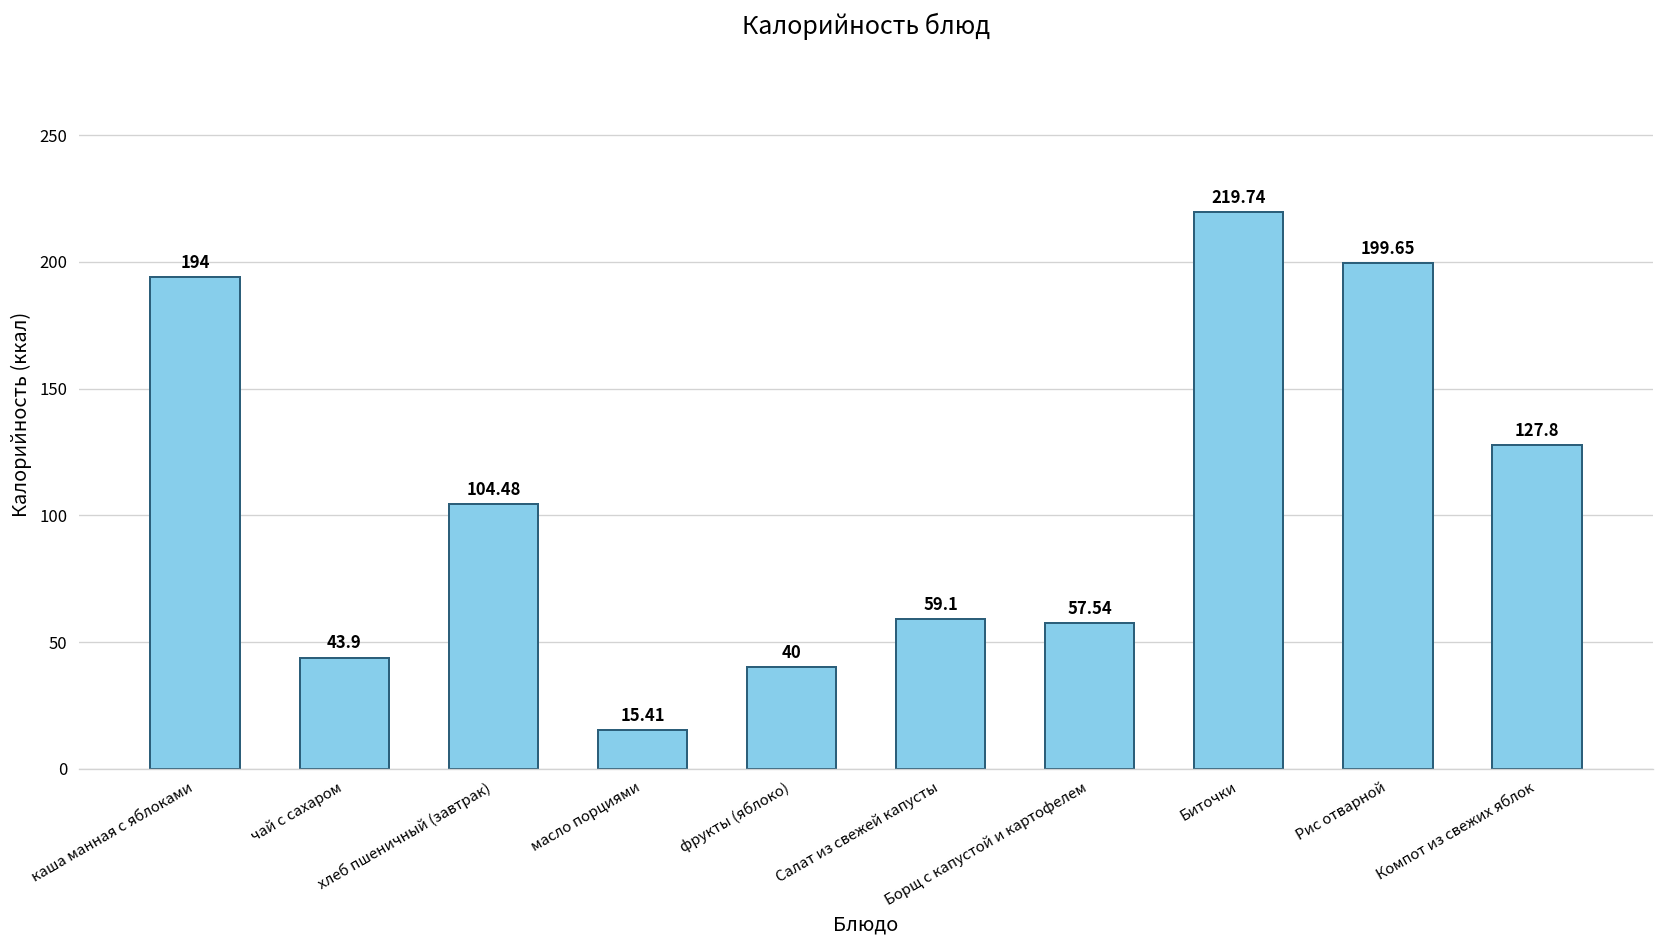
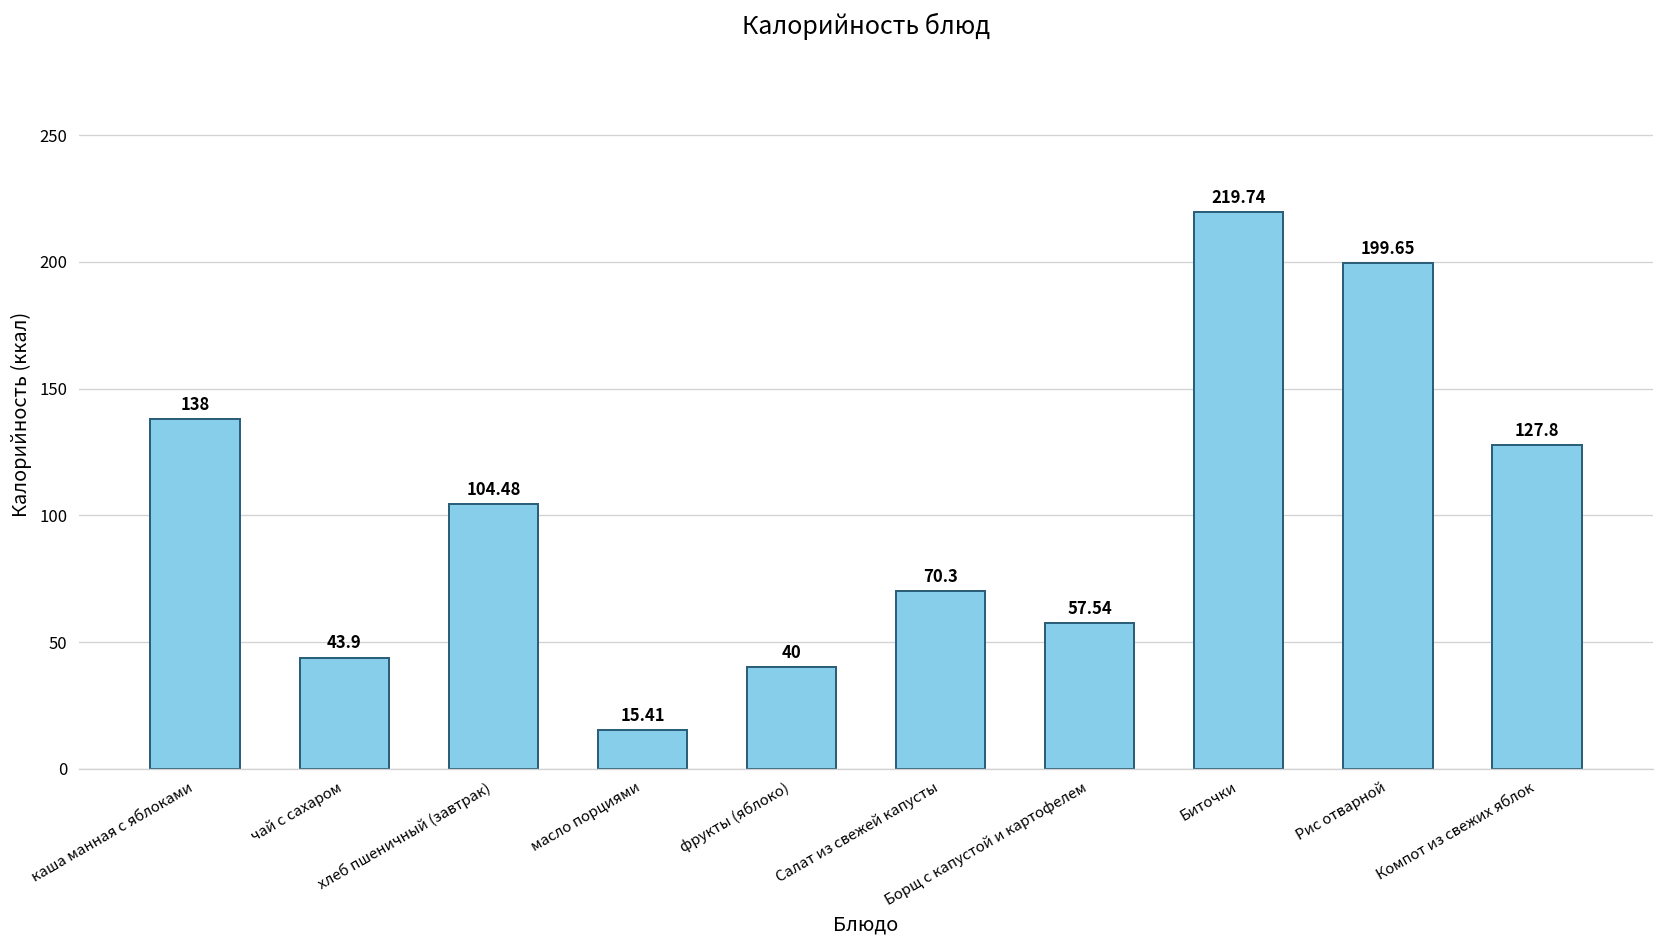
каша манная с яблоками: 194 -> 138
Салат из свежей капусты: 59.1 -> 70.3
